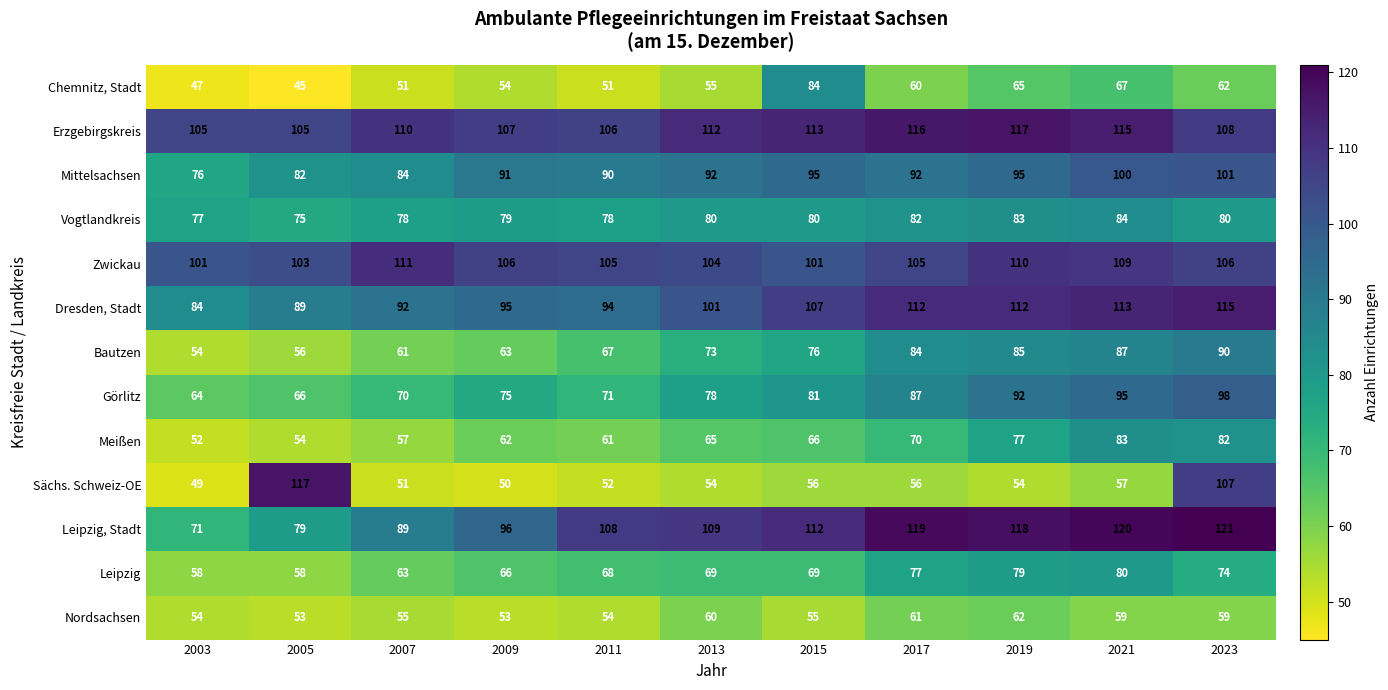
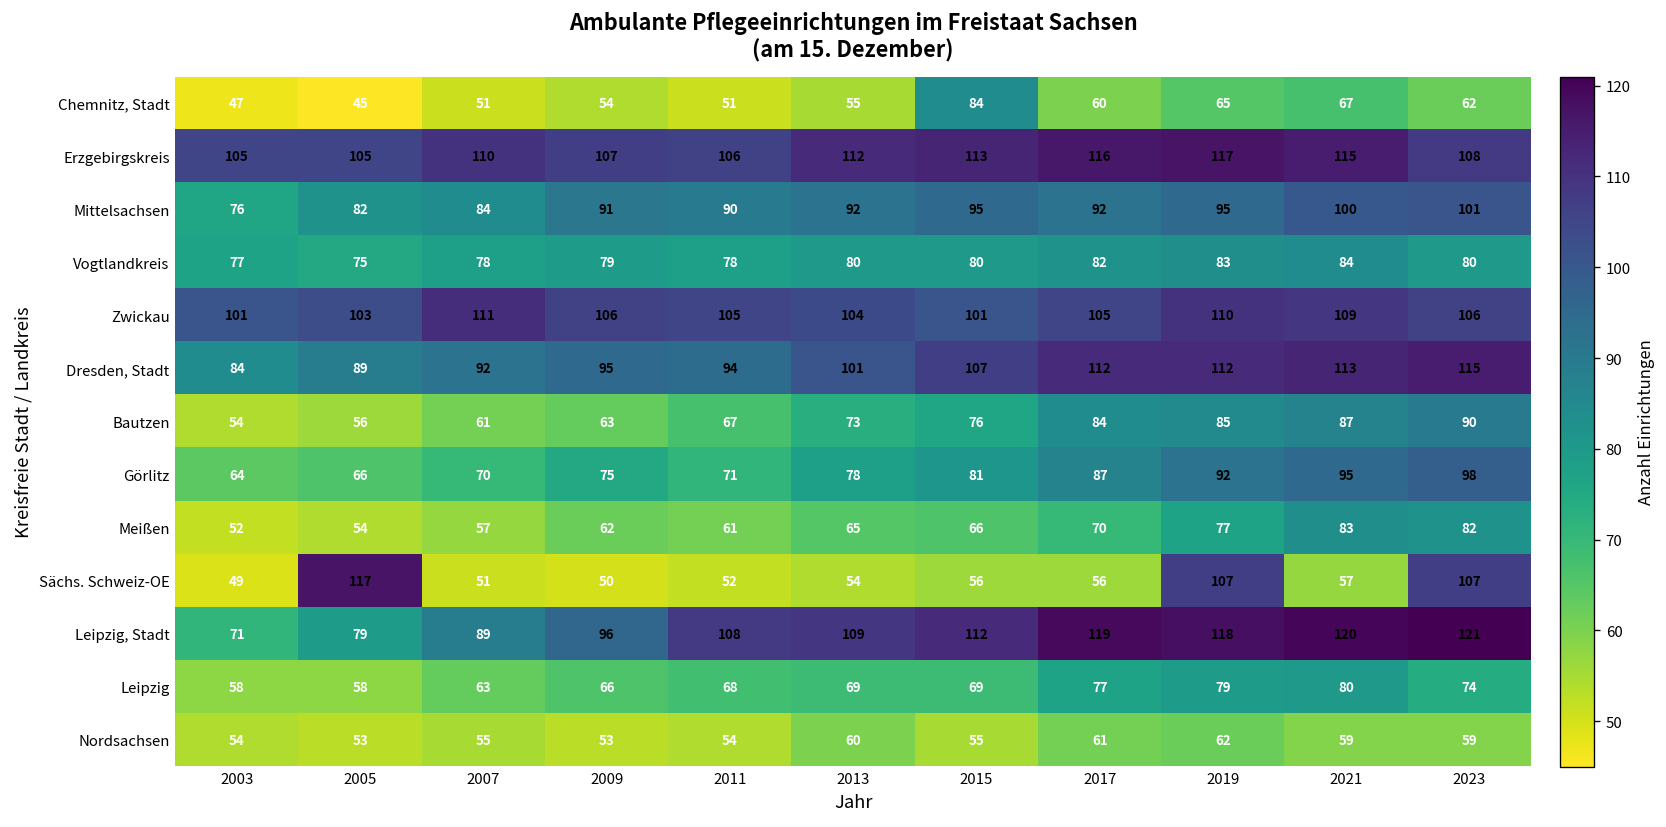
Sächs. Schweiz-OE, 2019: 54 -> 107
